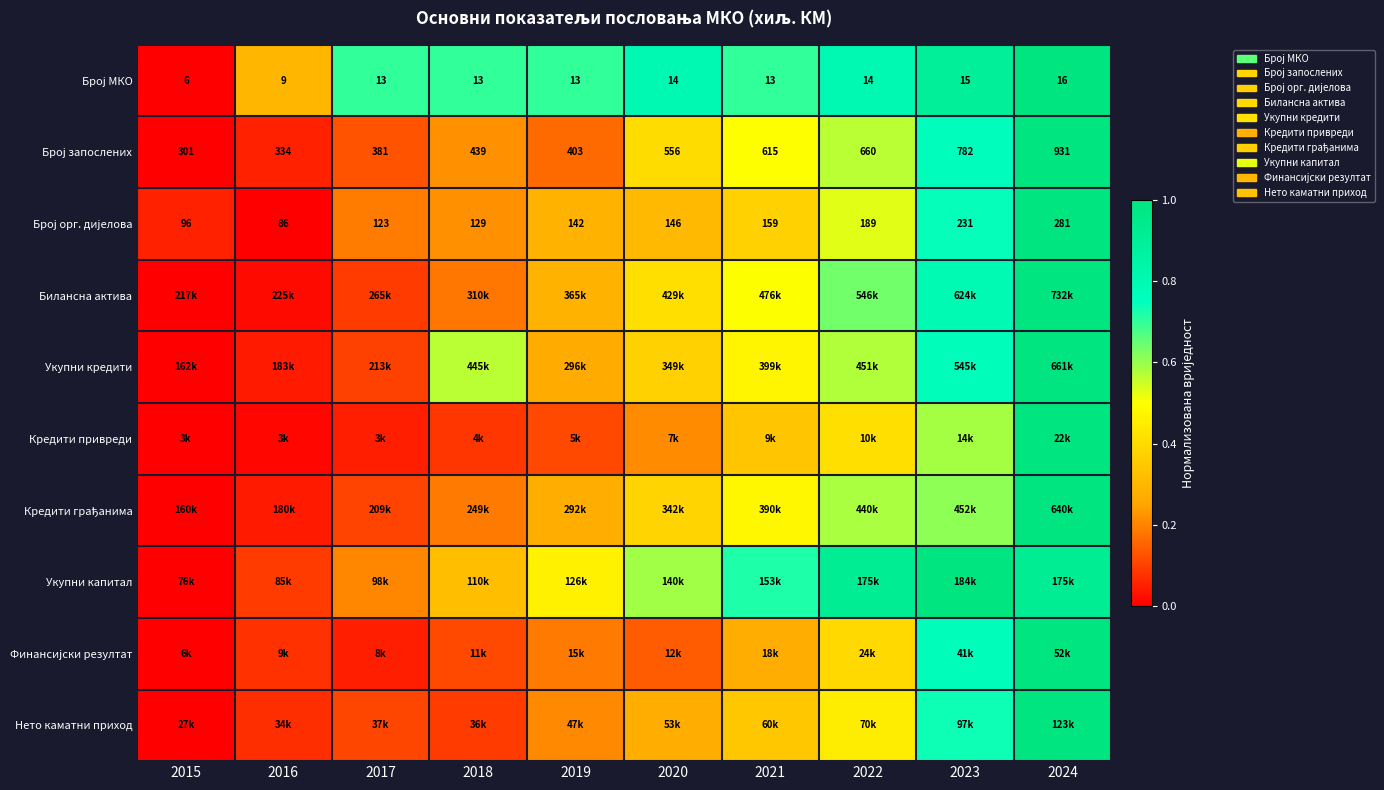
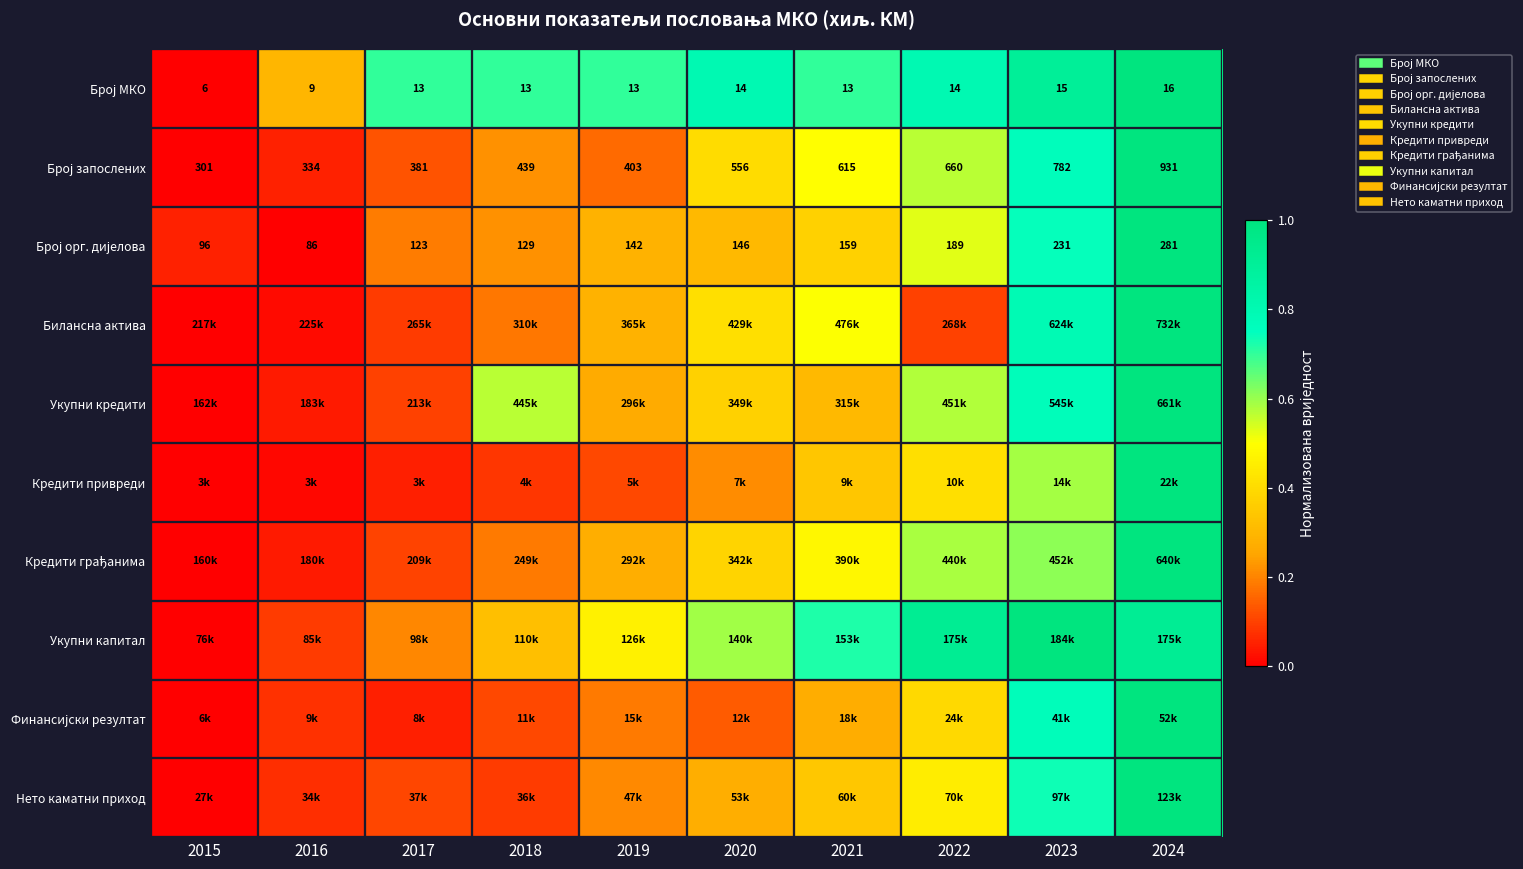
Билансна актива, 2022: 546k -> 268k
Укупни кредити, 2021: 399k -> 315k
